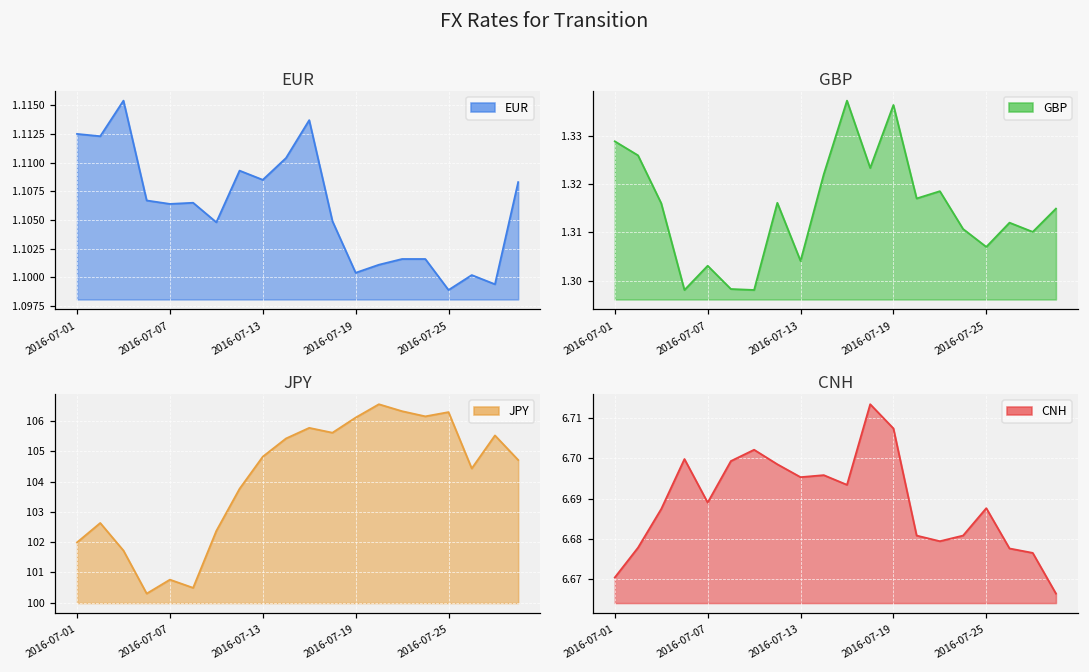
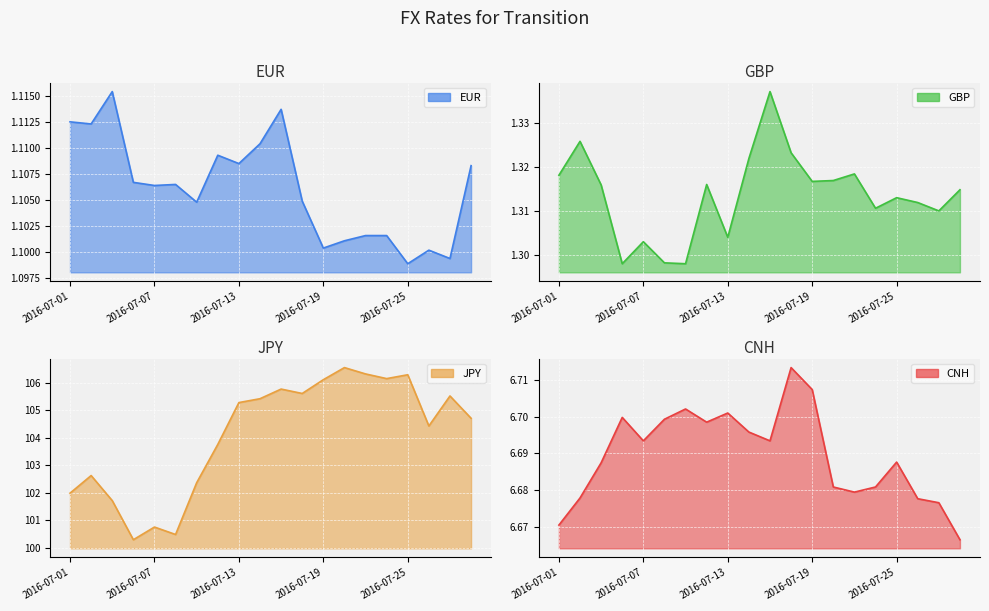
GBP, 2016-07-01: 1.329 -> 1.318
GBP, 2016-07-19: 1.336 -> 1.317
GBP, 2016-07-25: 1.307 -> 1.313
JPY, 2016-07-13: 104.8 -> 105.3
CNH, 2016-07-07: 6.689 -> 6.693
CNH, 2016-07-13: 6.695 -> 6.701
